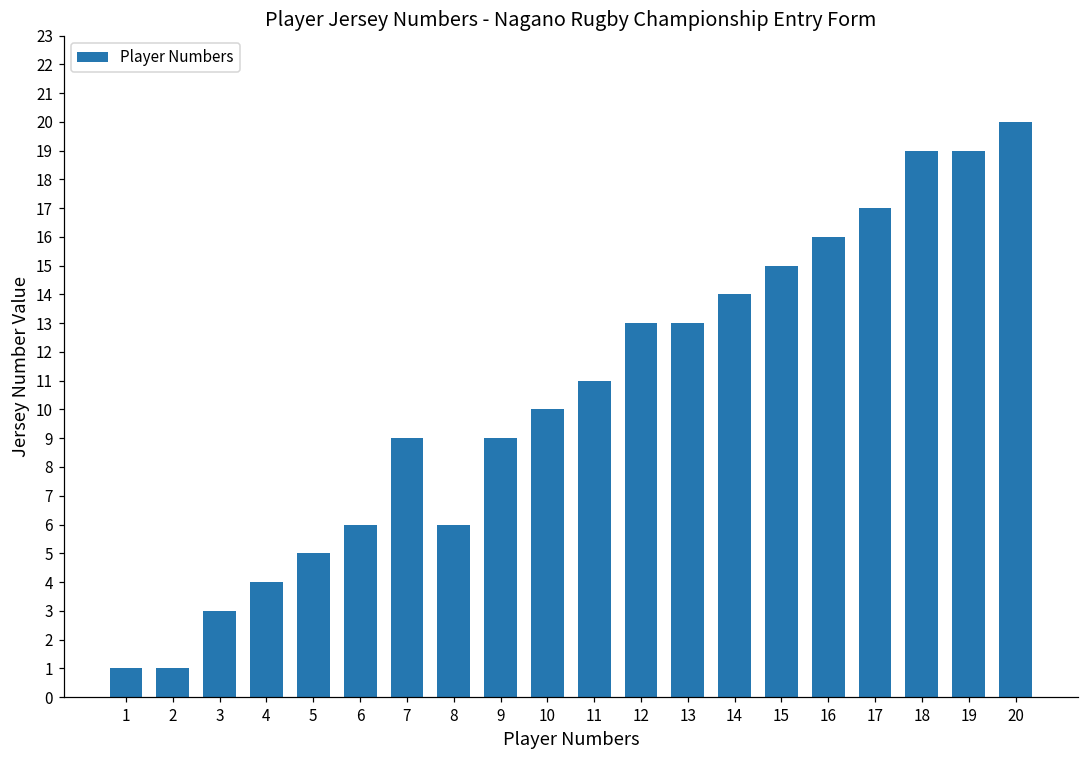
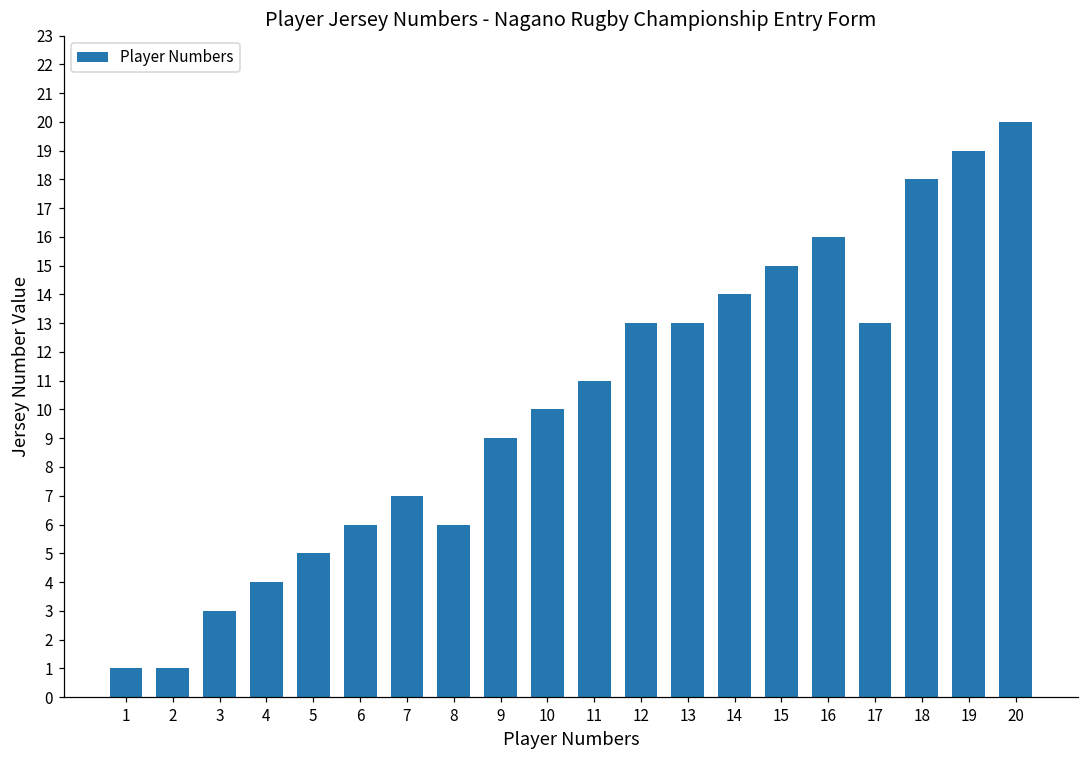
7: 9 -> 7
17: 17 -> 13
18: 19 -> 18
